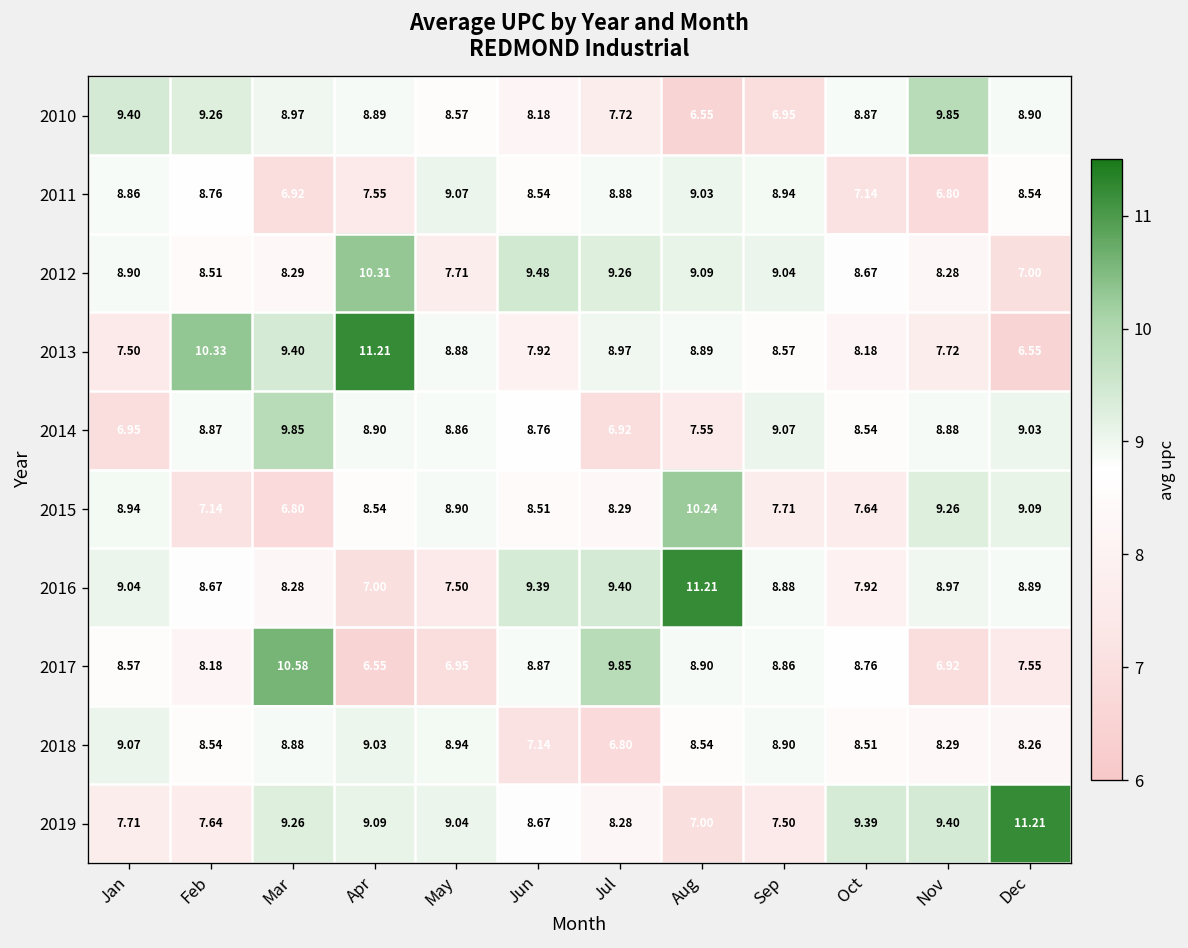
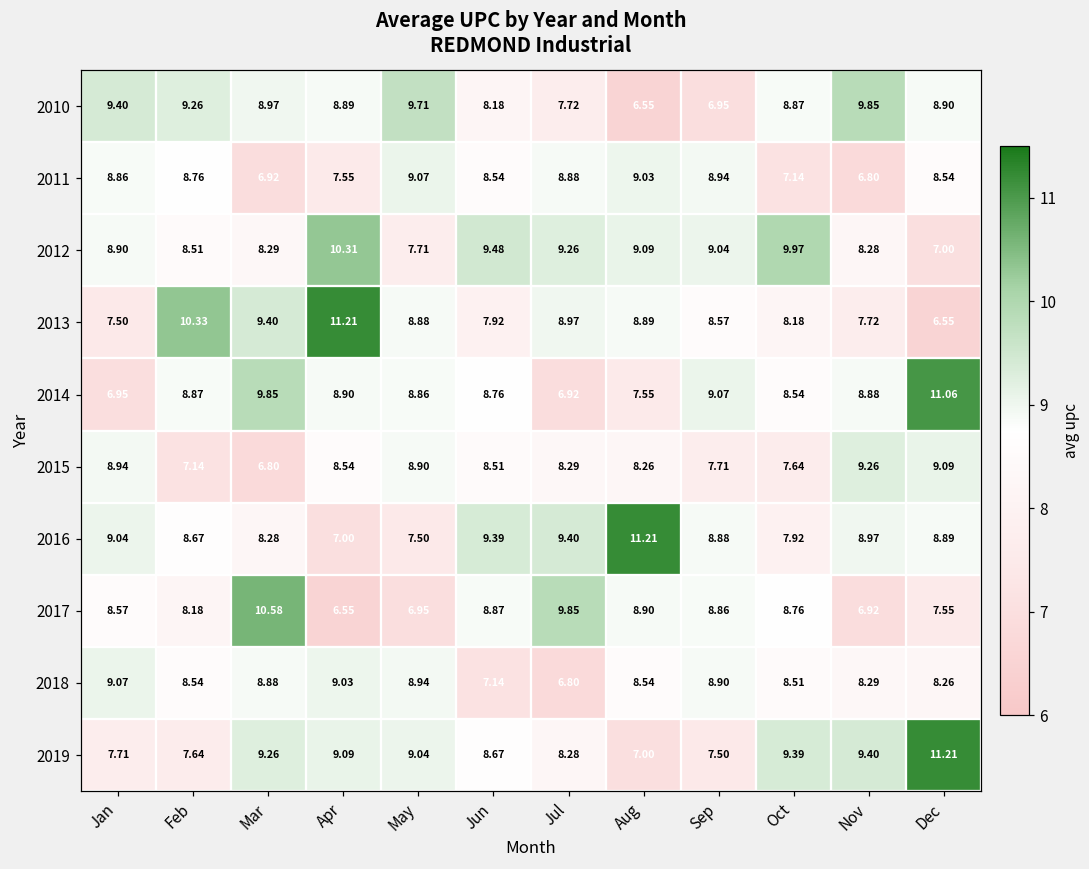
2010, May: 8.57 -> 9.71
2012, Oct: 8.67 -> 9.97
2014, Dec: 9.03 -> 11.06
2015, Aug: 10.24 -> 8.26
